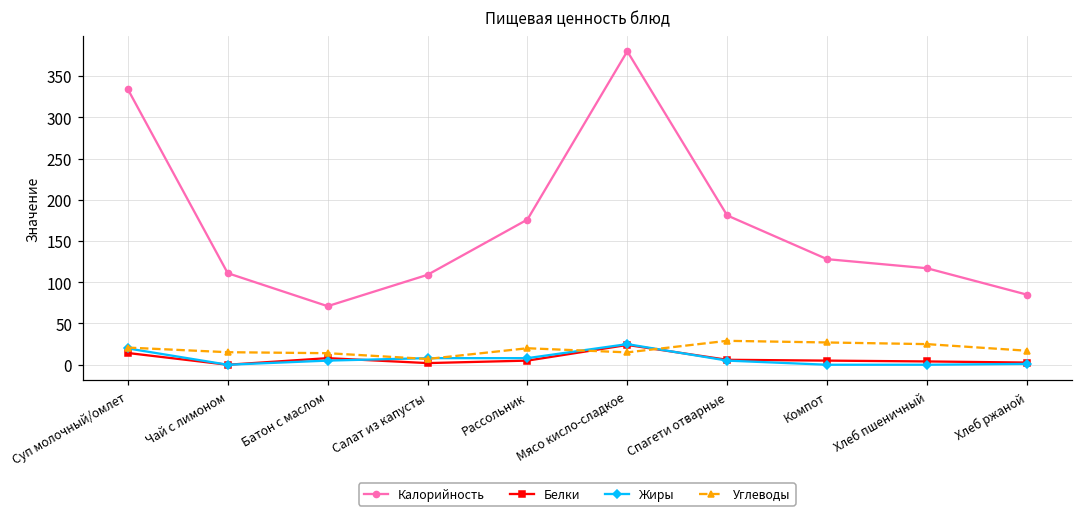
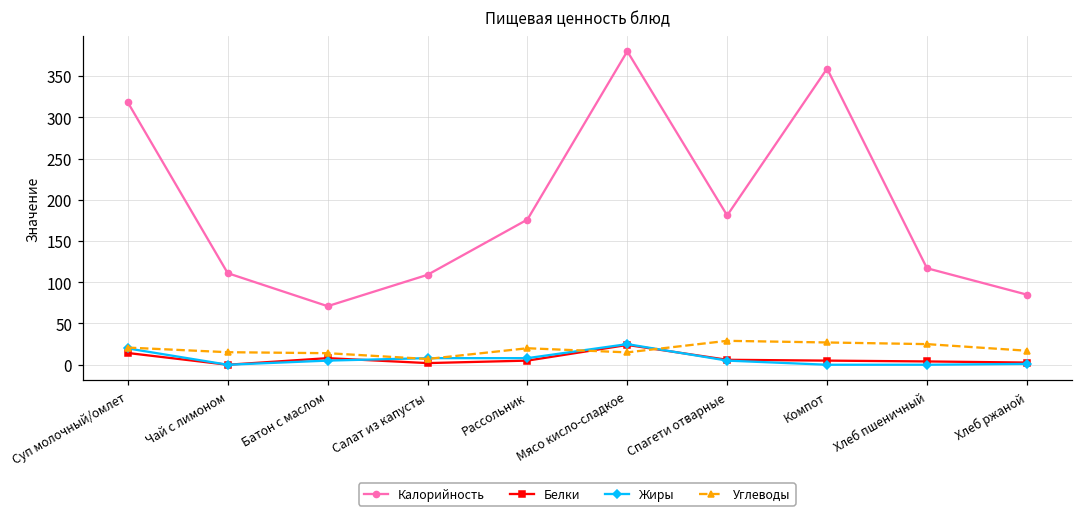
Калорийность, Суп молочный/омлет: 330 -> 320
Калорийность, Компот: 130 -> 360
